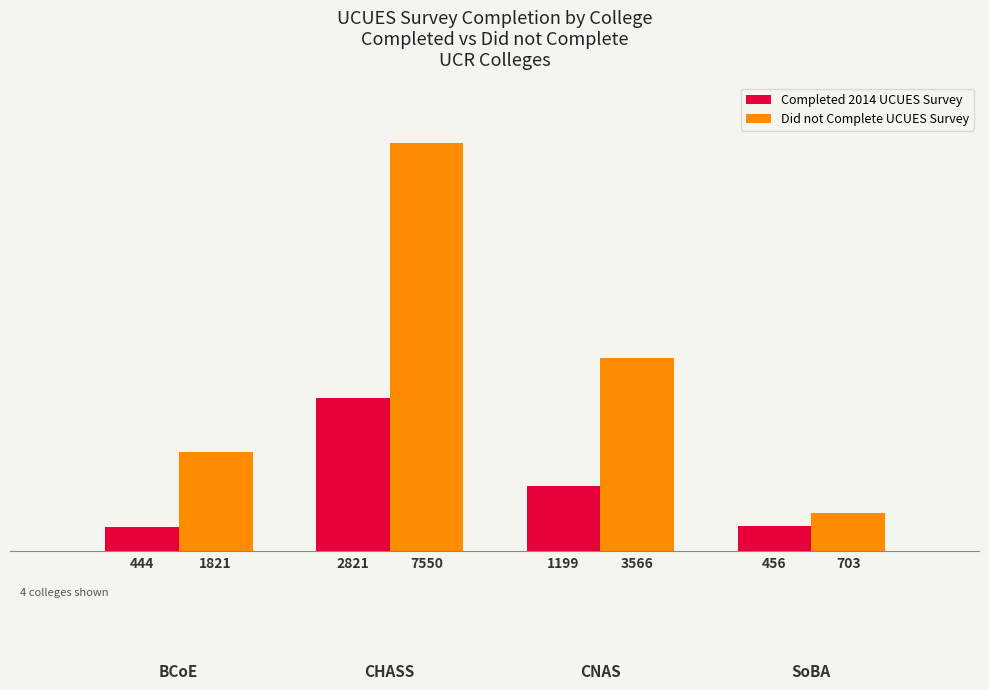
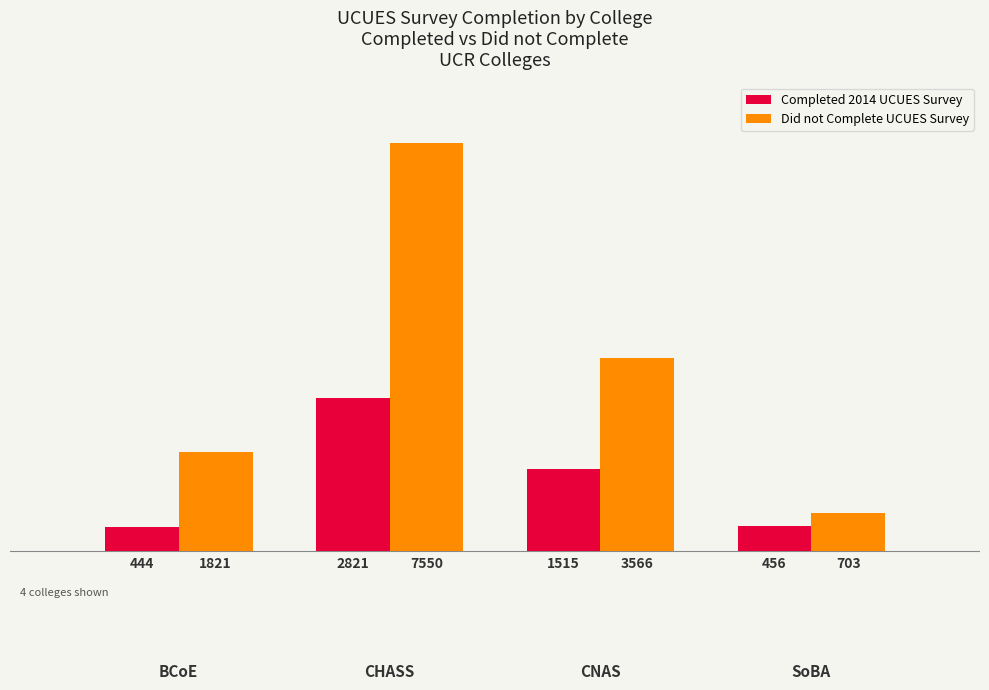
Completed 2014 UCUES Survey, CNAS: 1199 -> 1515
